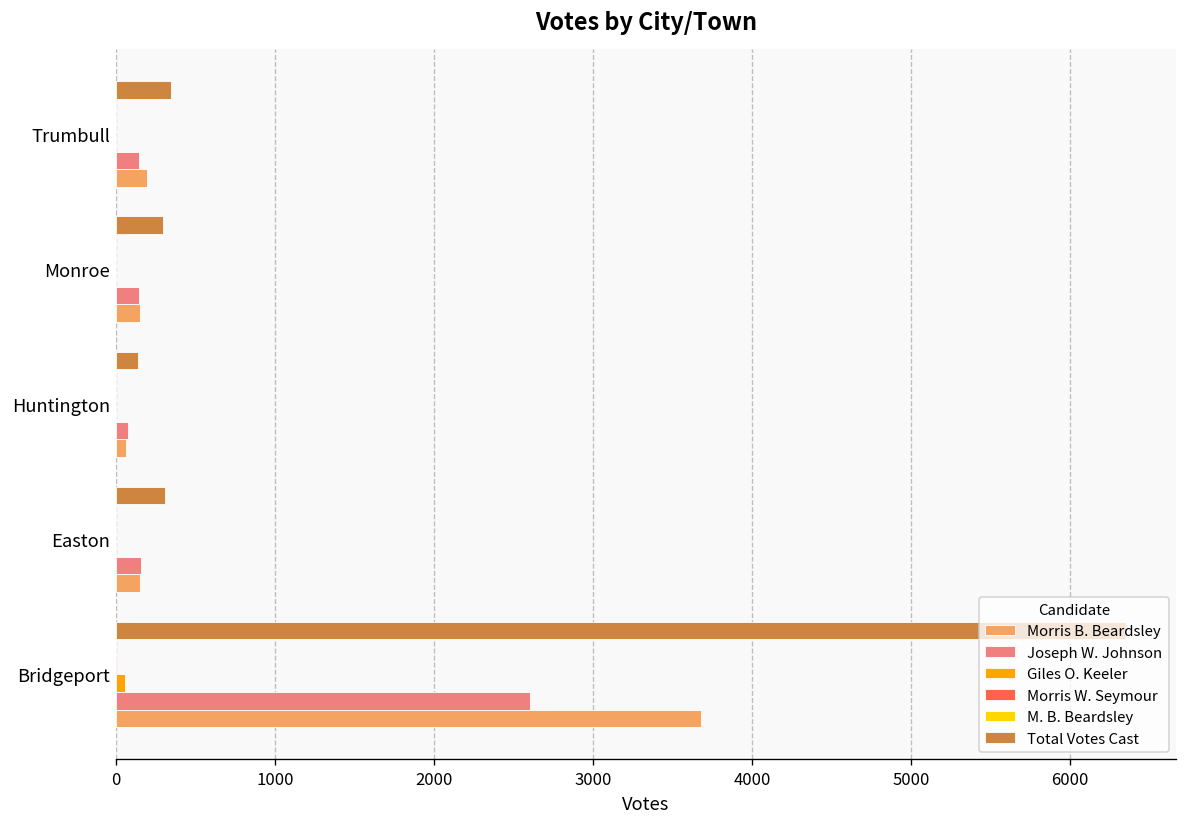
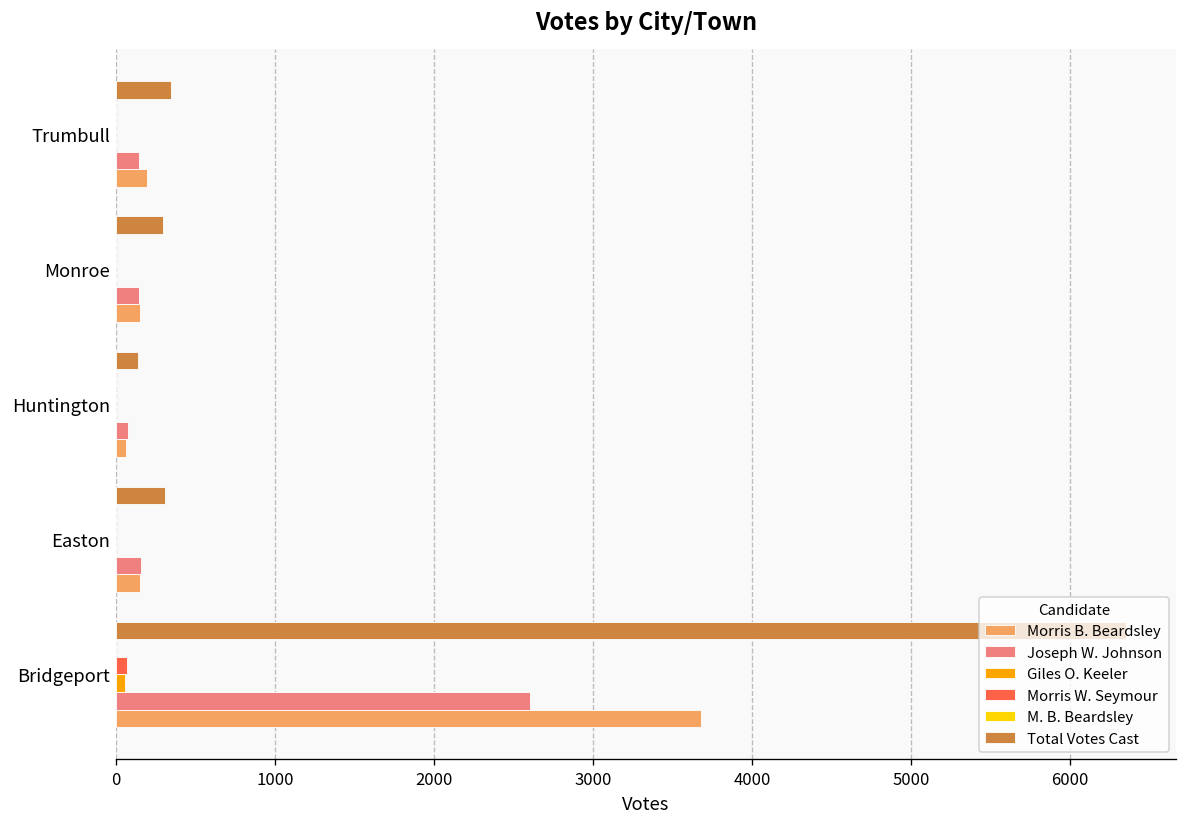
Morris W. Seymour, Bridgeport: 0 -> 70
